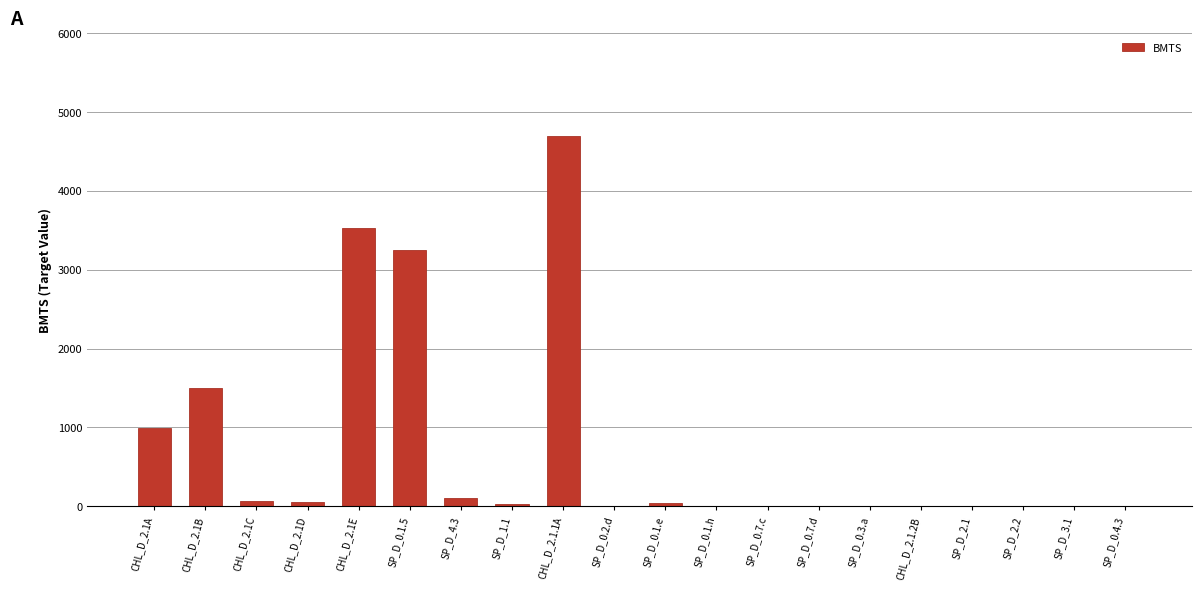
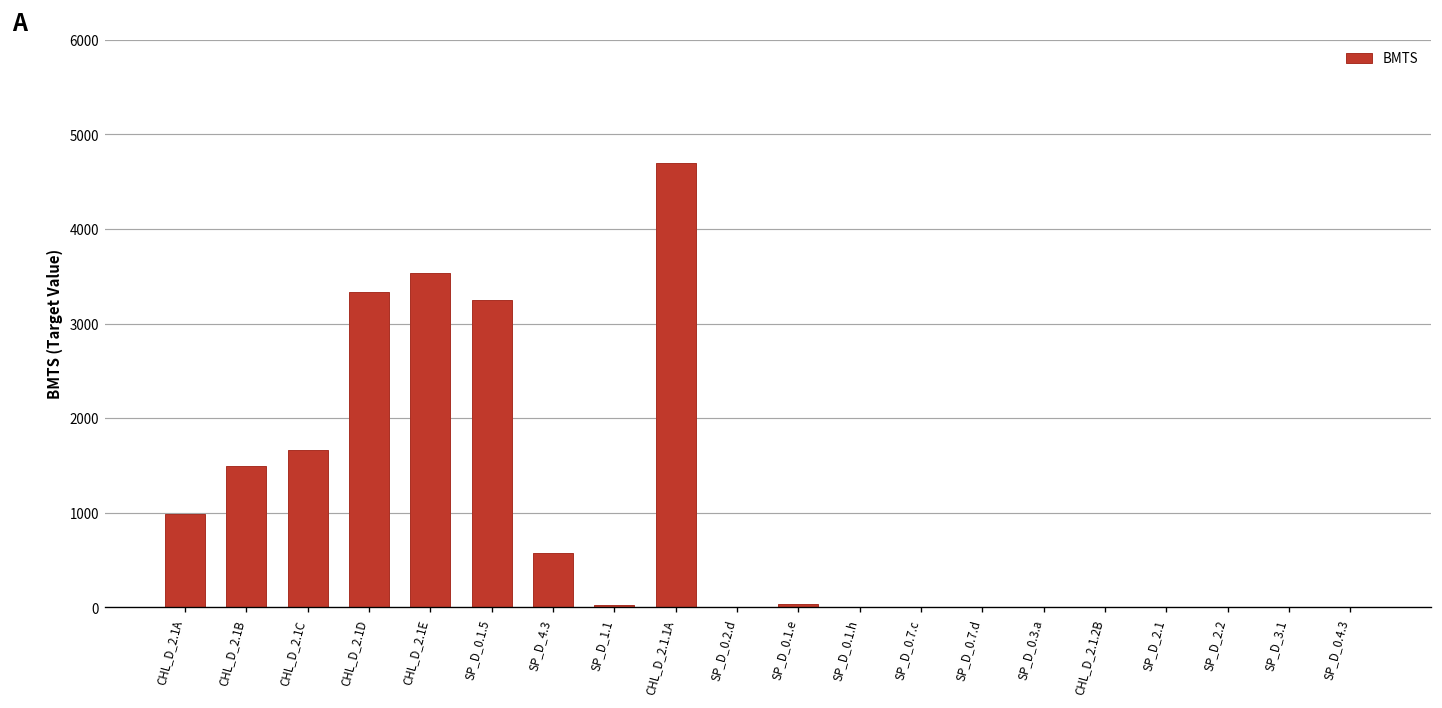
CHL_D_2.1C: 100 -> 1700
CHL_D_2.1D: 100 -> 3300
SP_D_4.3: 100 -> 600
